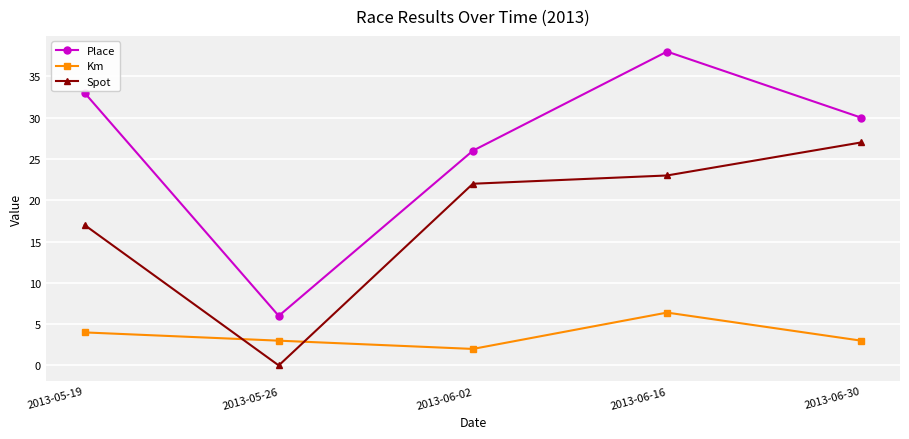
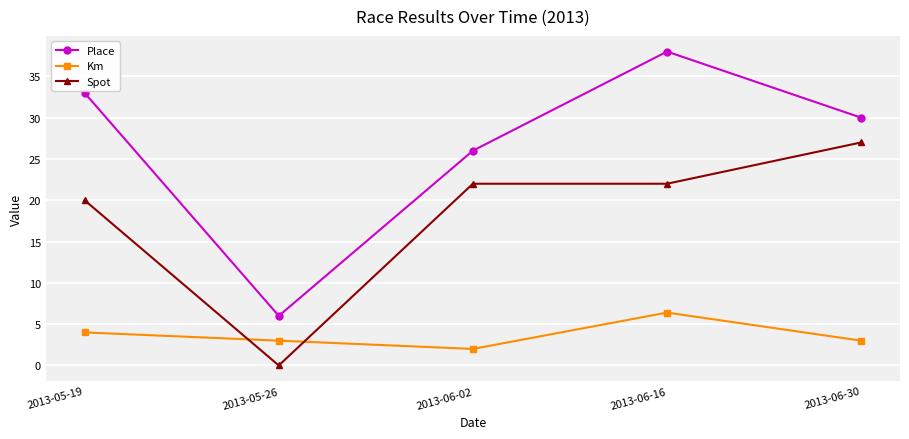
Spot, 2013-05-19: 17 -> 20
Spot, 2013-06-16: 23 -> 22
